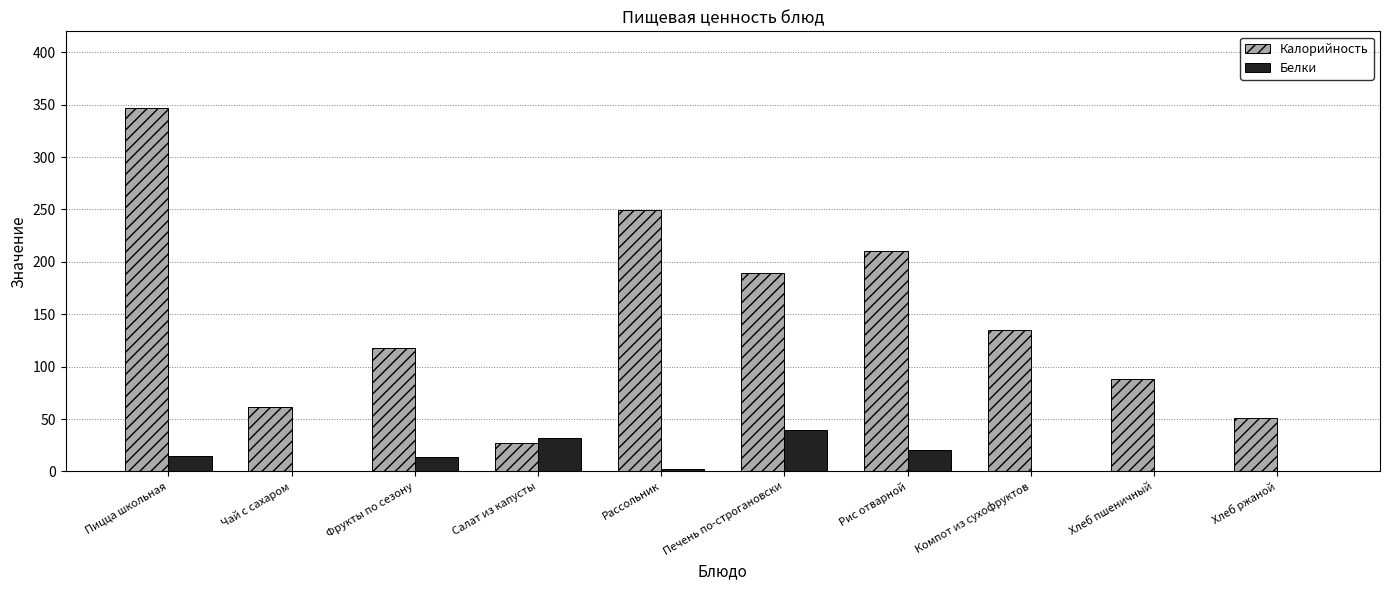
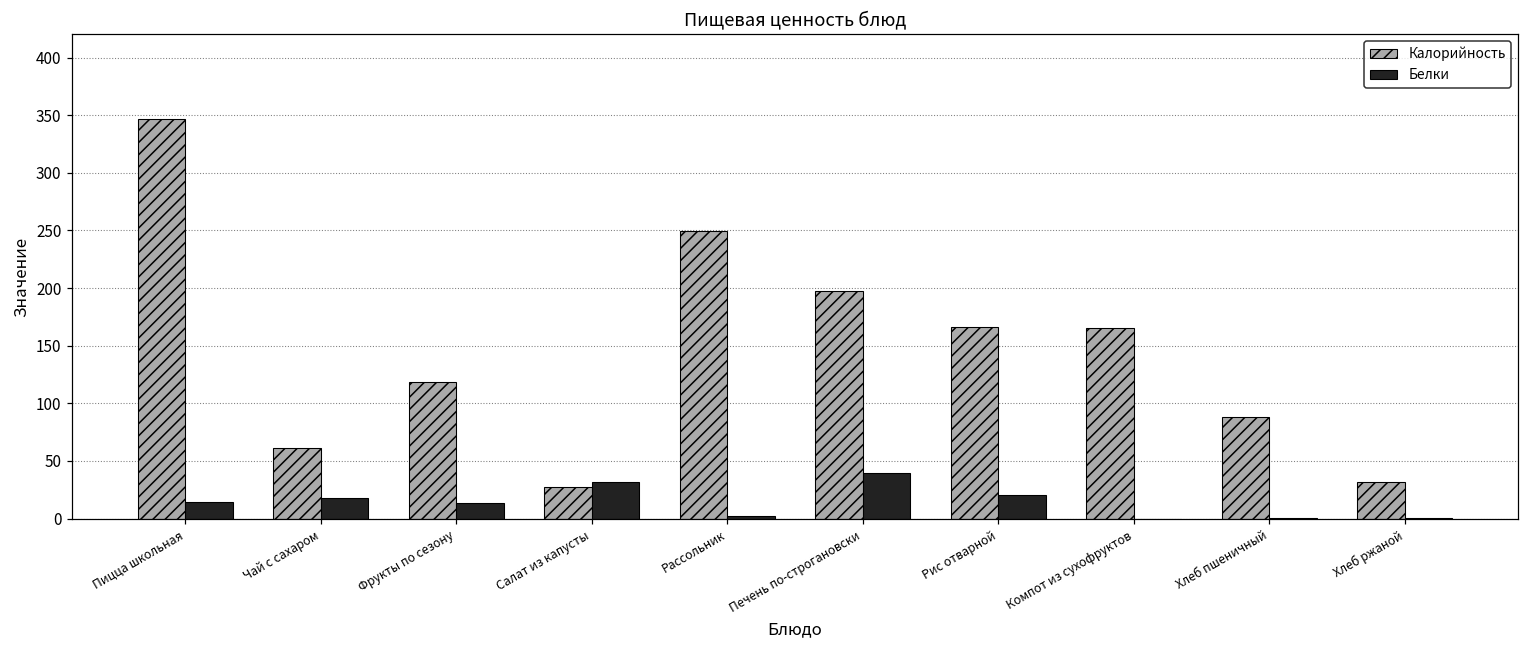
Белки, Чай с сахаром: 0 -> 18
Калорийность, Печень по-строгановски: 190 -> 198
Калорийность, Рис отварной: 210 -> 166
Калорийность, Компот из сухофруктов: 135 -> 166
Калорийность, Хлеб ржаной: 51 -> 32
